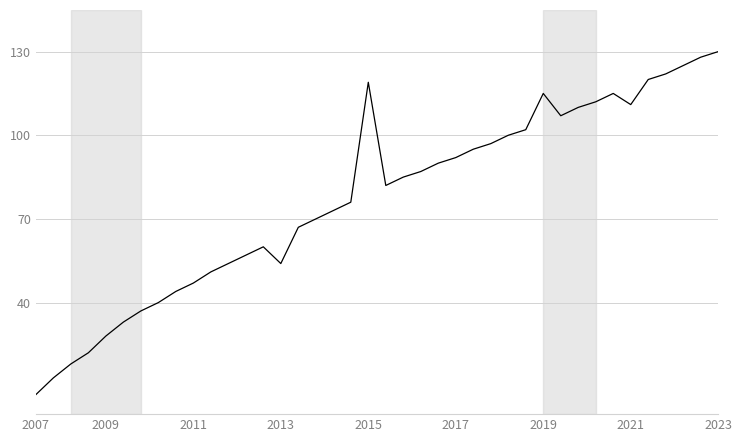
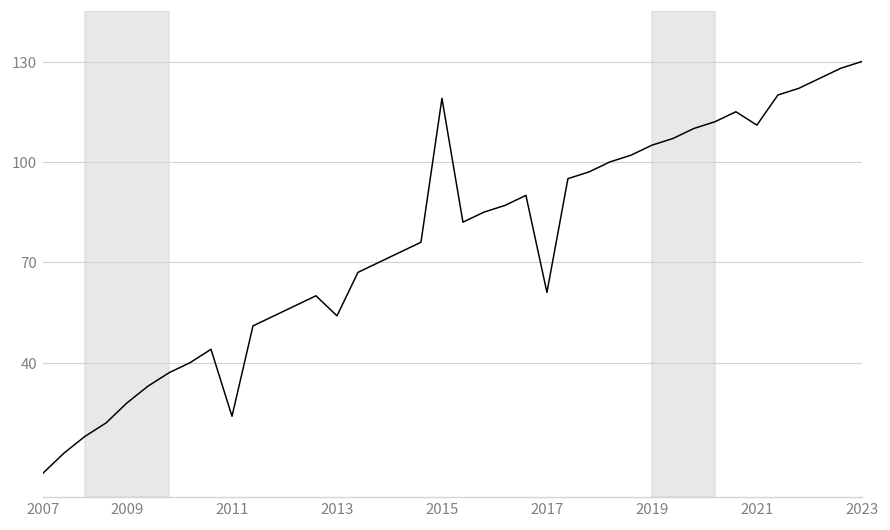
2011: 47 -> 24
2017: 92 -> 61
2019: 115 -> 105
